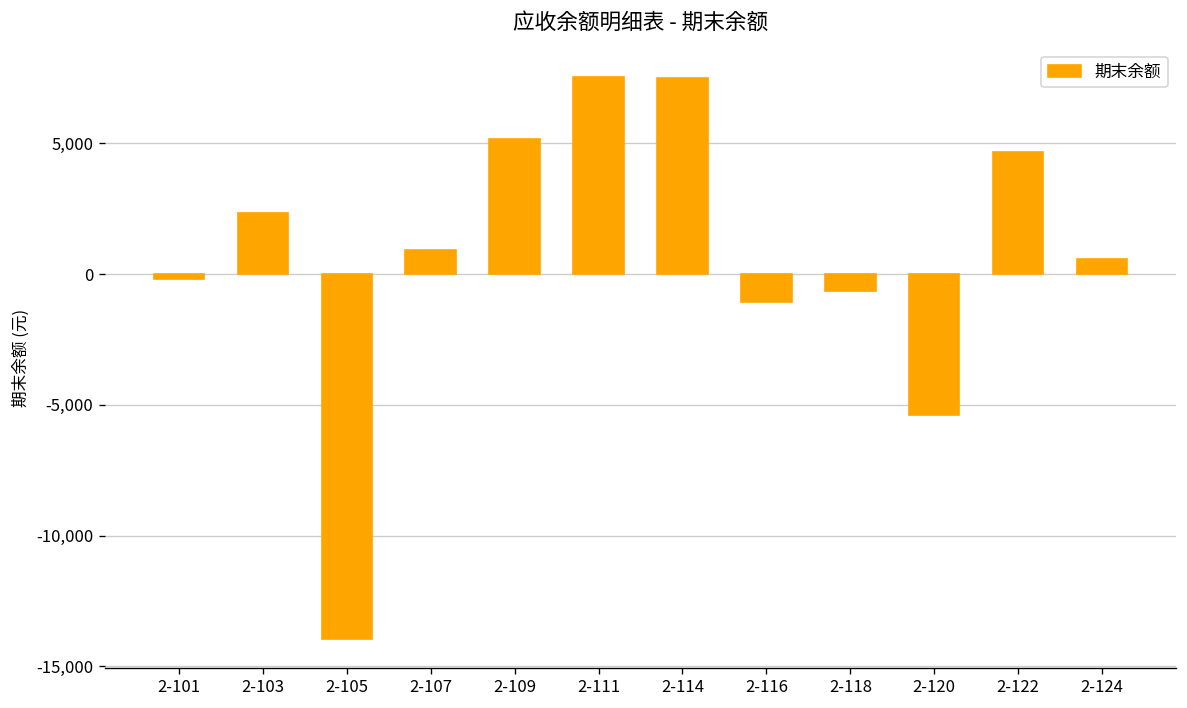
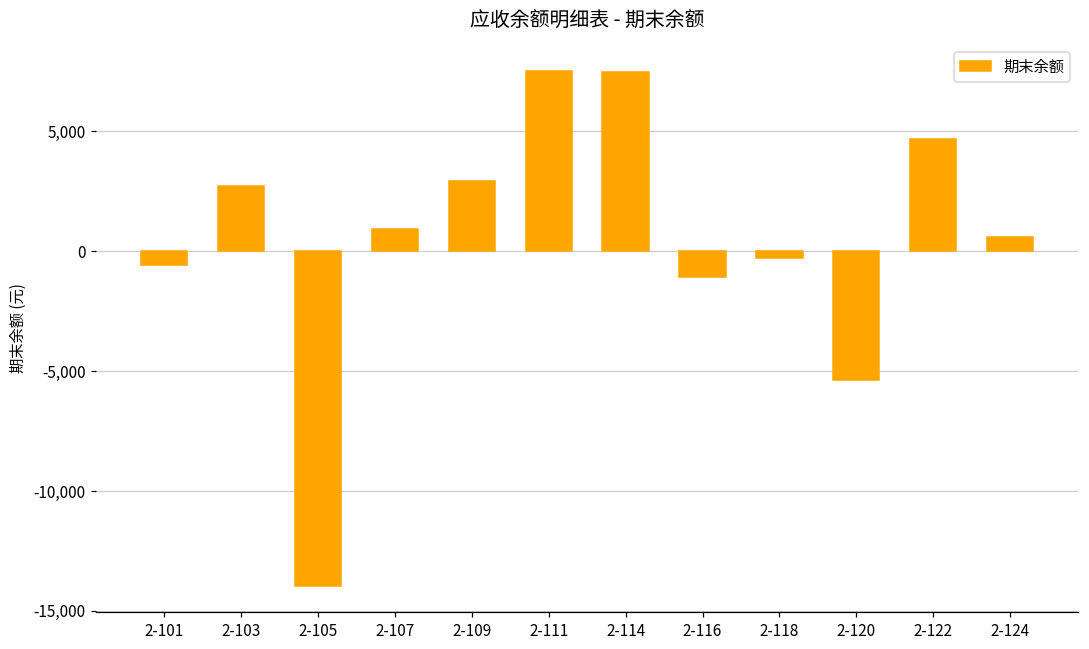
2-101: -200 -> -600
2-103: 2,300 -> 2,700
2-109: 5,200 -> 2,900
2-118: -700 -> -300
